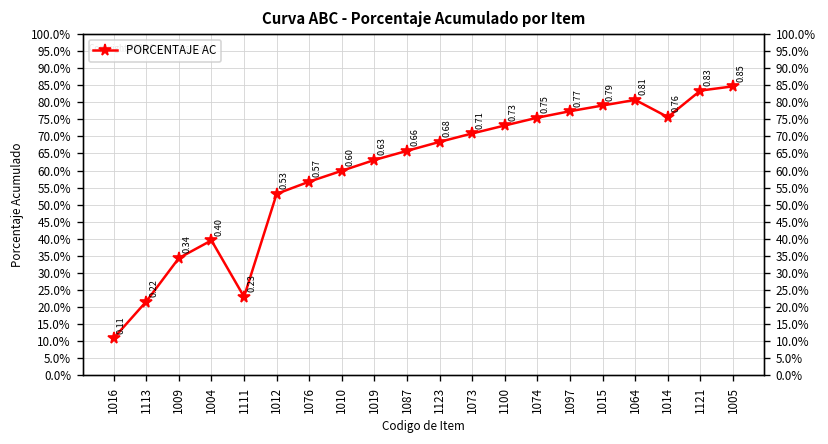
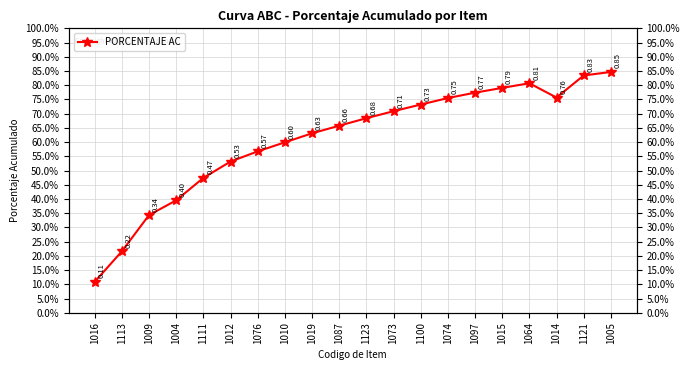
1111: 0.23 -> 0.47
